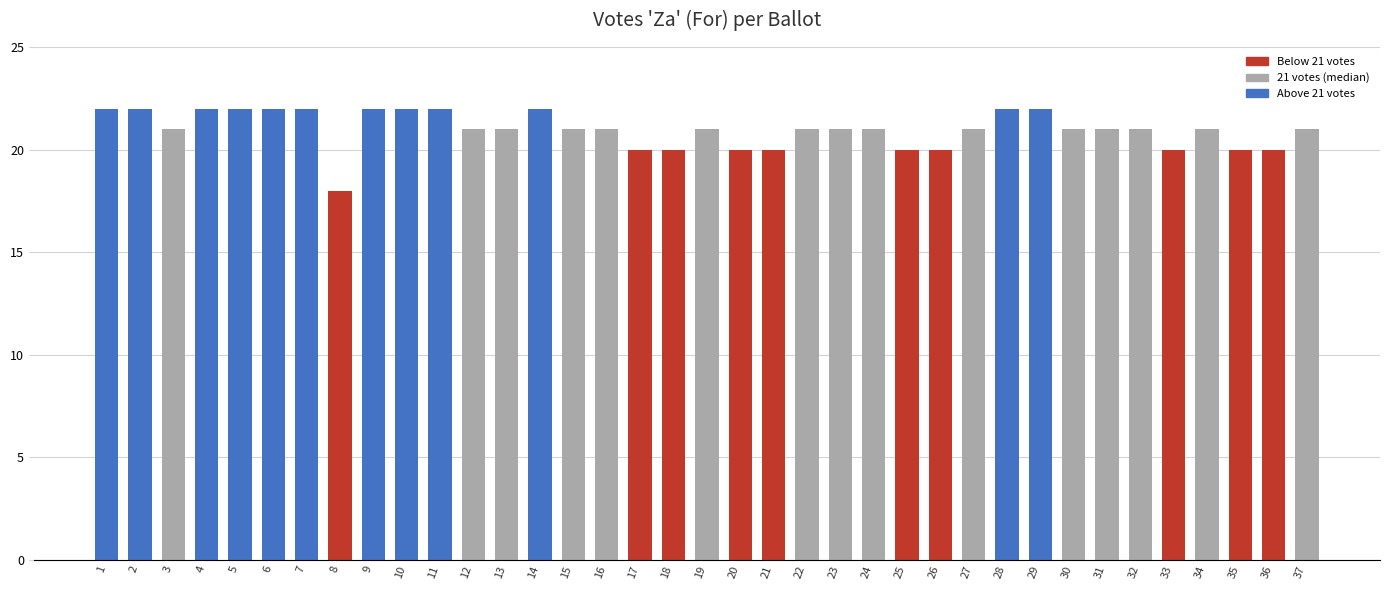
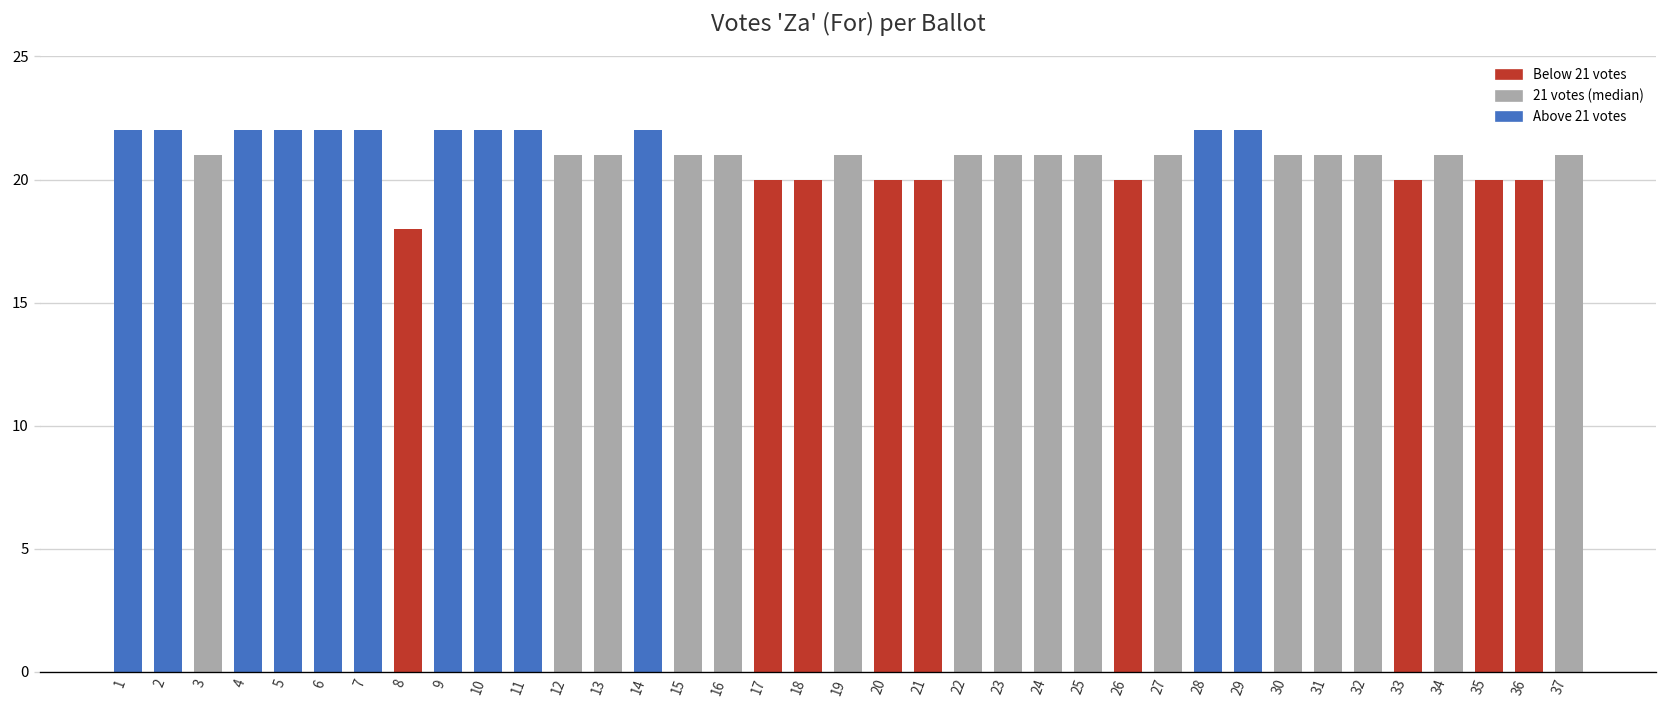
25: 20 -> 21
